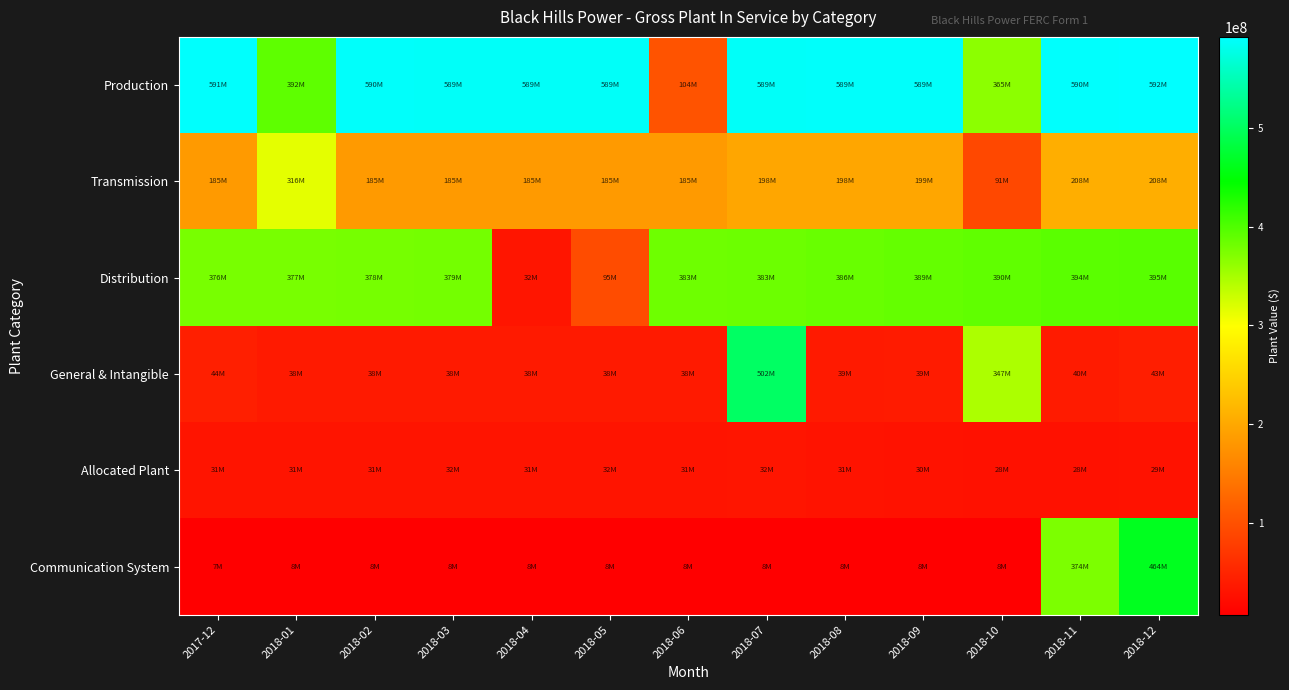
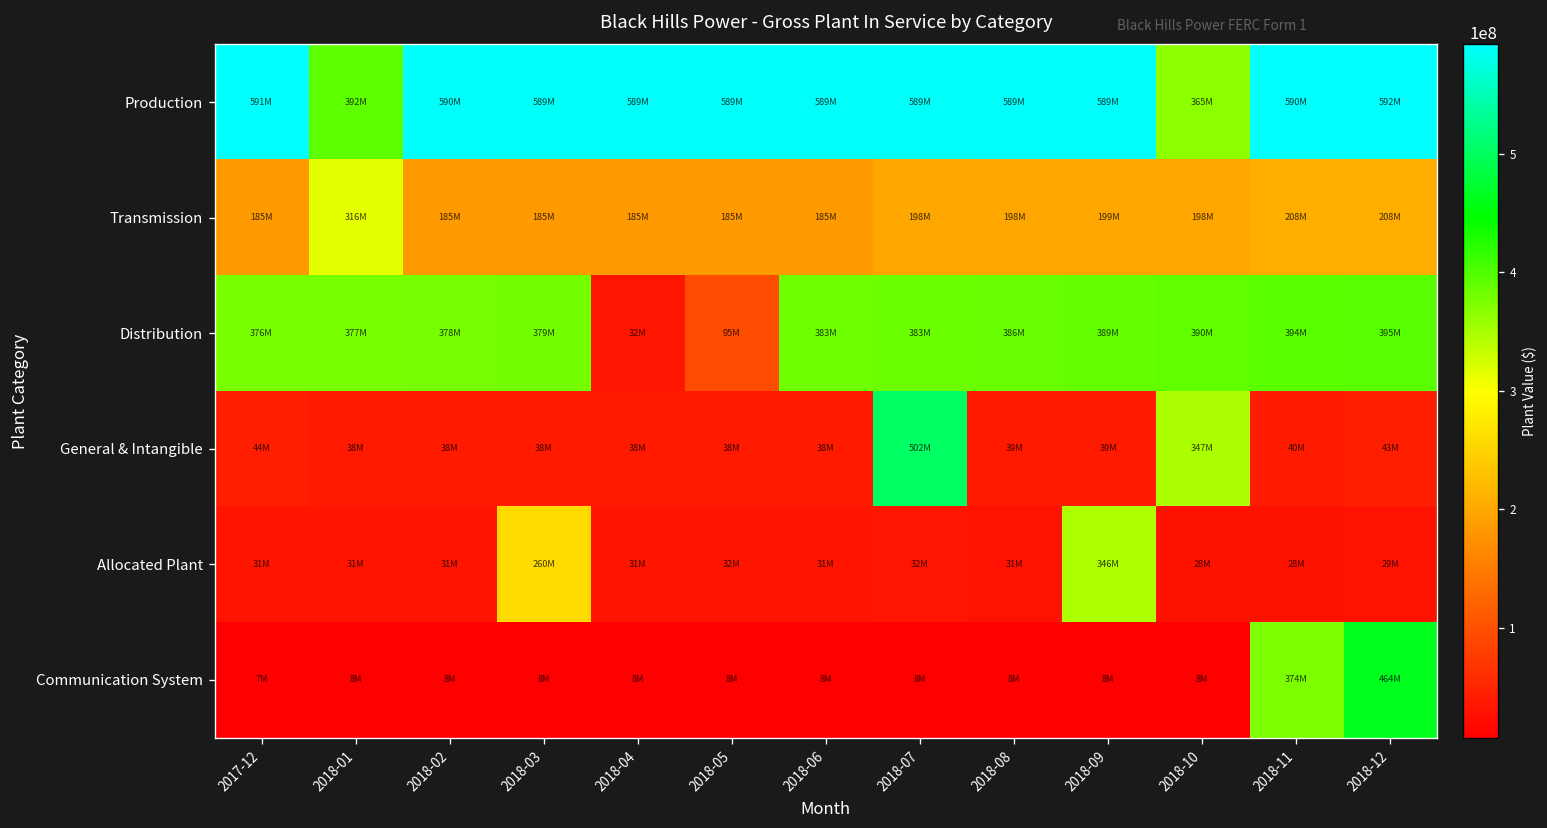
Production, 2018-06: 104M -> 589M
Transmission, 2018-10: 91M -> 198M
Allocated Plant, 2018-03: 32M -> 260M
Allocated Plant, 2018-09: 30M -> 346M
